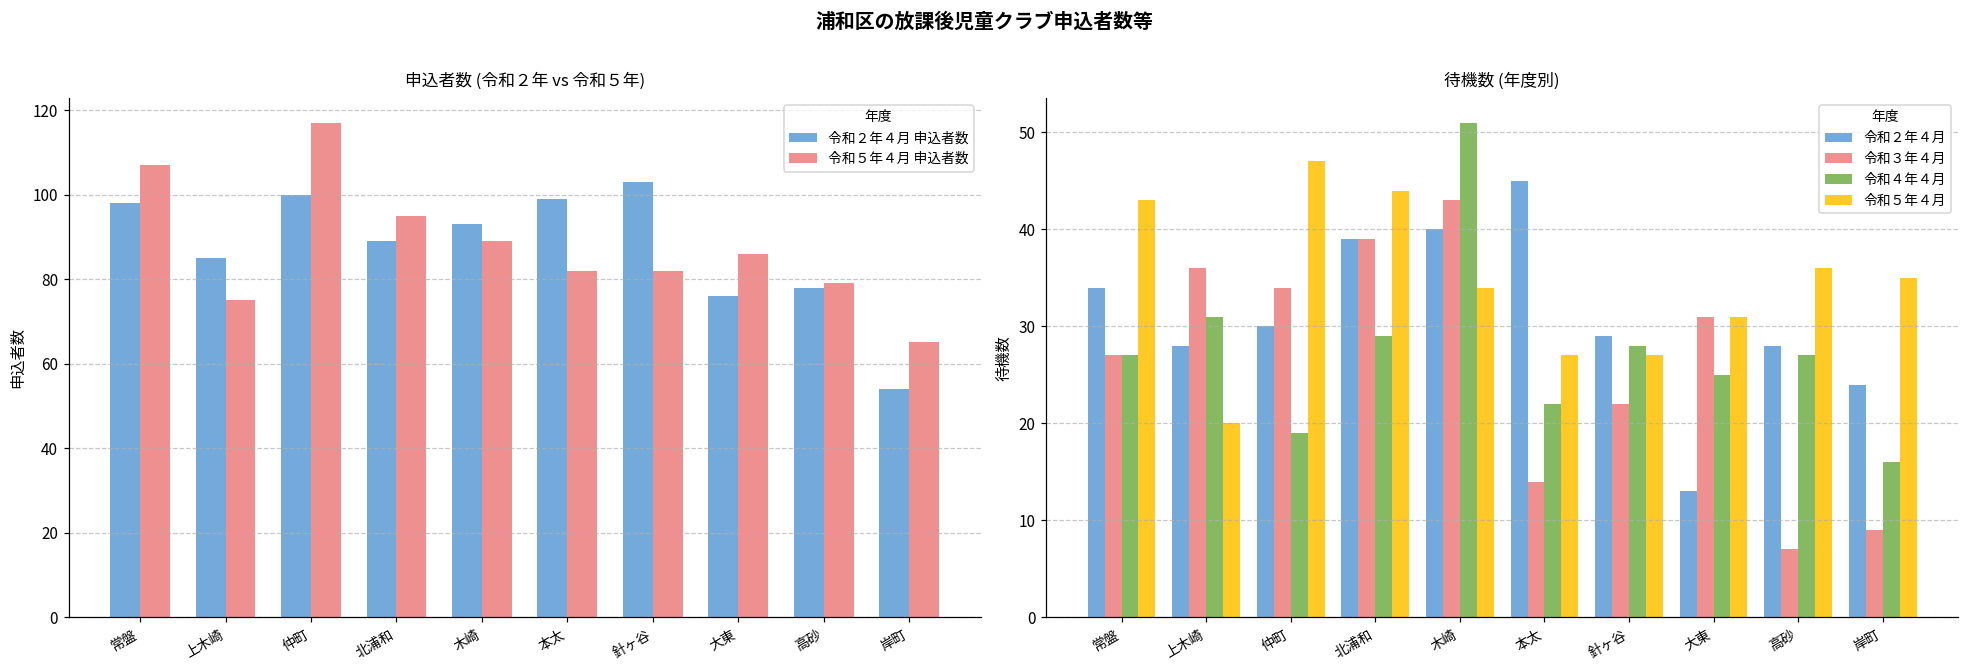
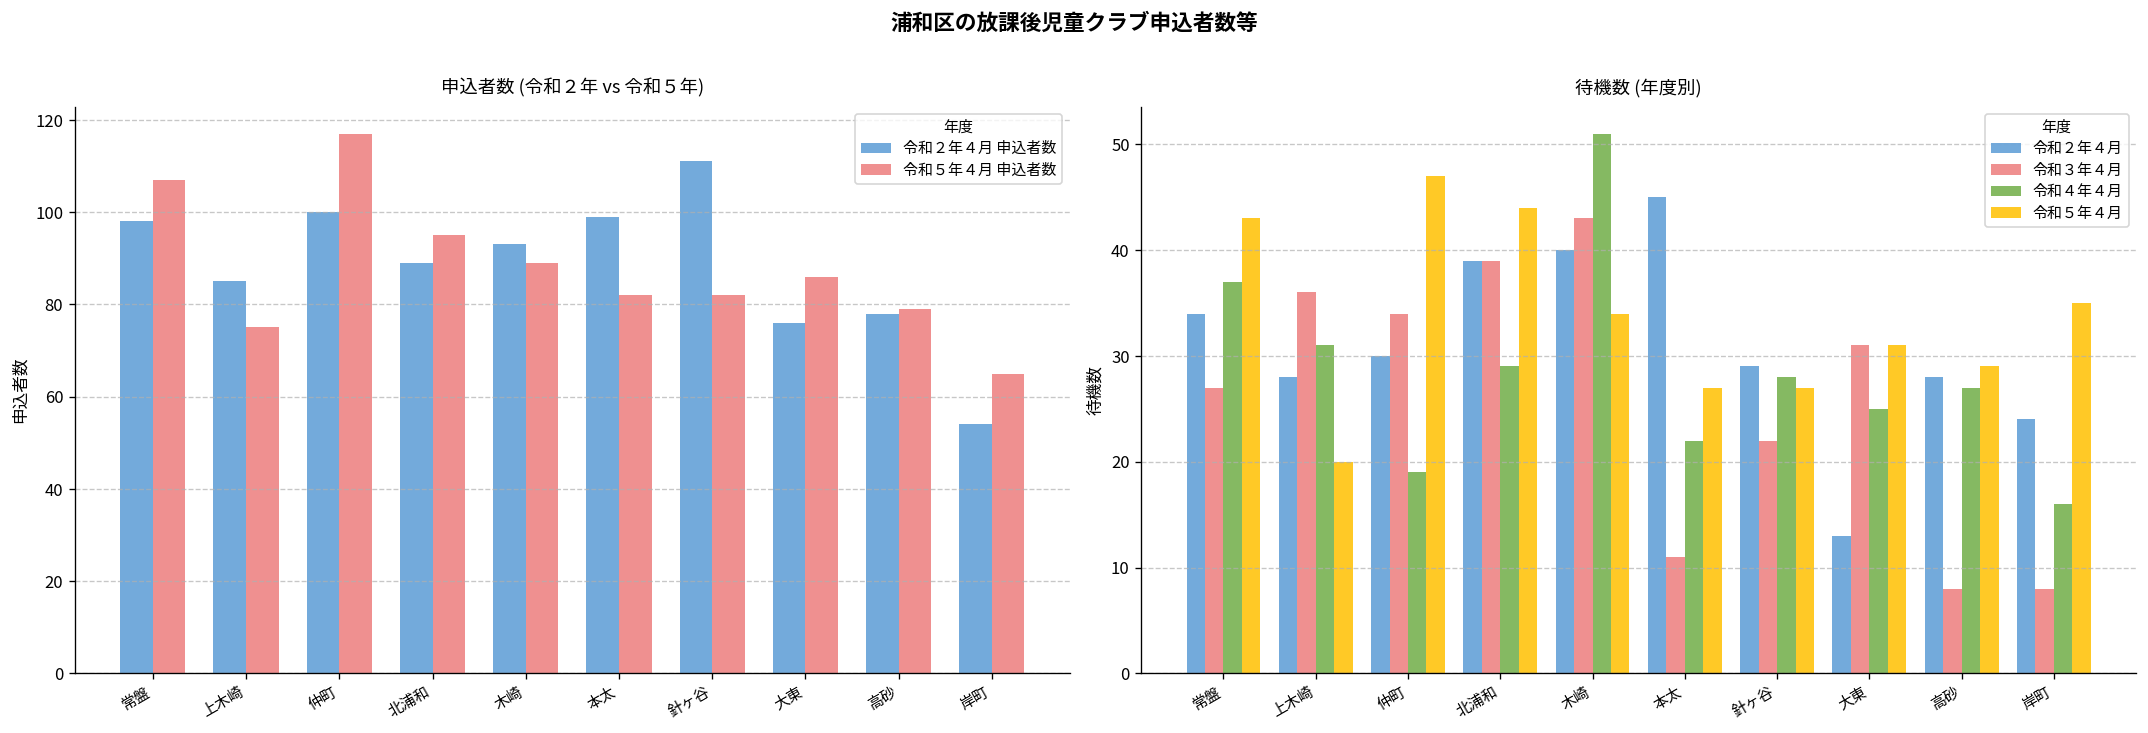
申込者数 (令和２年 vs 令和５年), 令和２年４月 申込者数, 針ヶ谷: 103 -> 111
待機数 (年度別), 令和４年４月, 常盤: 27 -> 37
待機数 (年度別), 令和３年４月, 本太: 14 -> 11
待機数 (年度別), 令和３年４月, 高砂: 7 -> 8
待機数 (年度別), 令和５年４月, 高砂: 36 -> 29
待機数 (年度別), 令和３年４月, 岸町: 9 -> 8
